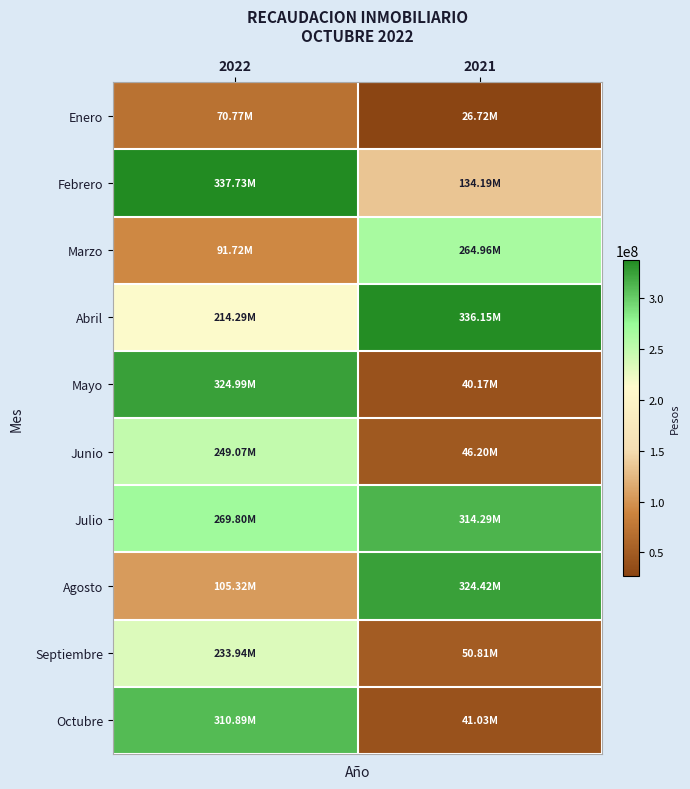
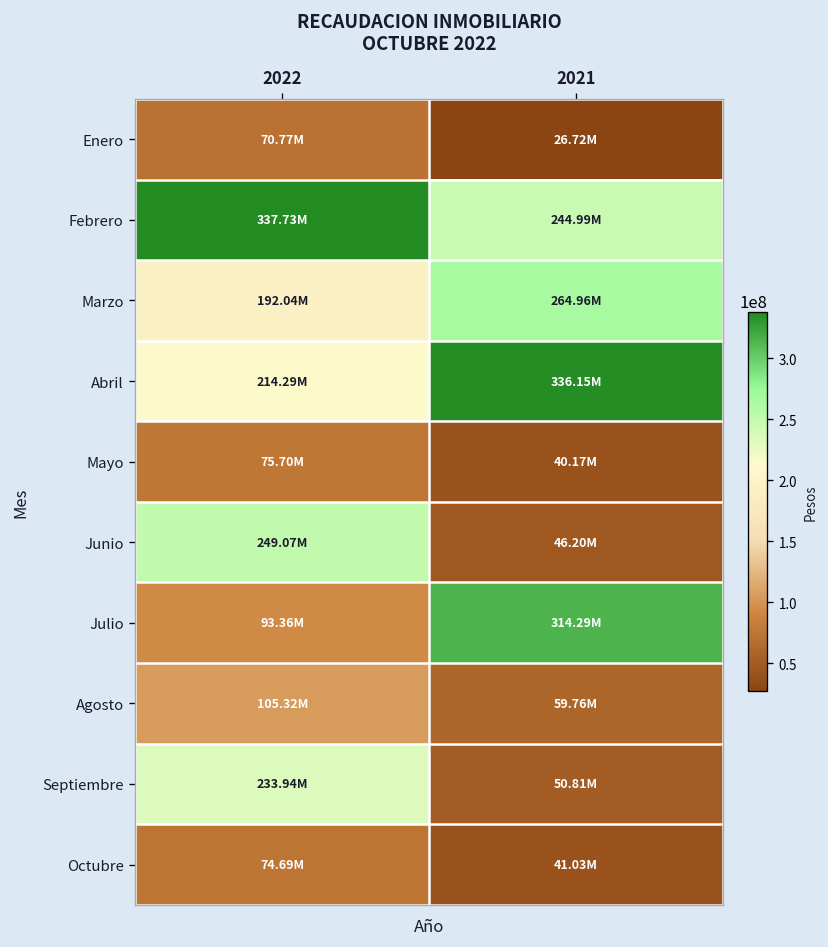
Febrero, 2021: 134.19M -> 244.99M
Marzo, 2022: 91.72M -> 192.04M
Mayo, 2022: 324.99M -> 75.70M
Julio, 2022: 269.80M -> 93.36M
Agosto, 2021: 324.42M -> 59.76M
Octubre, 2022: 310.89M -> 74.69M
